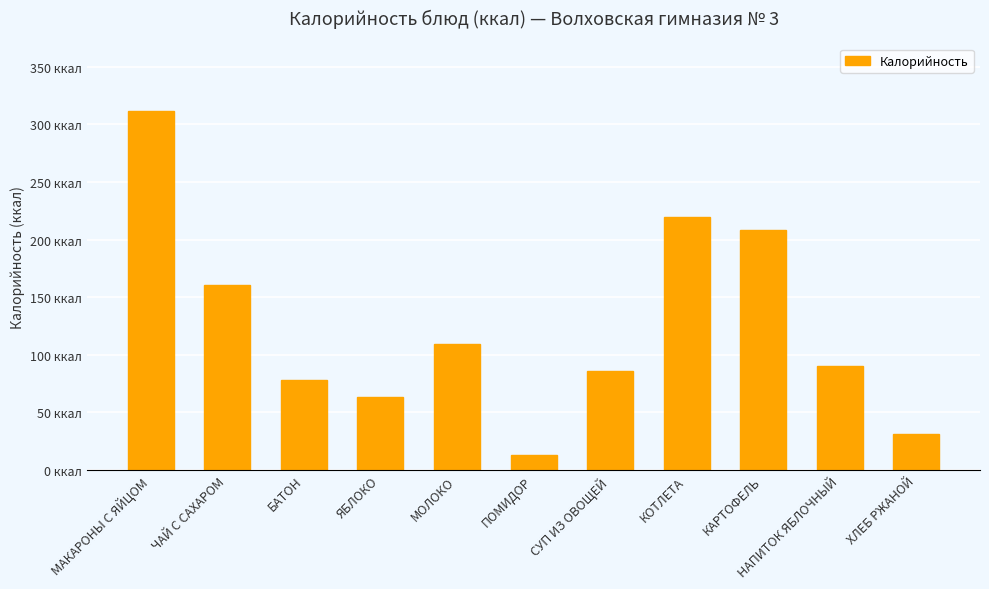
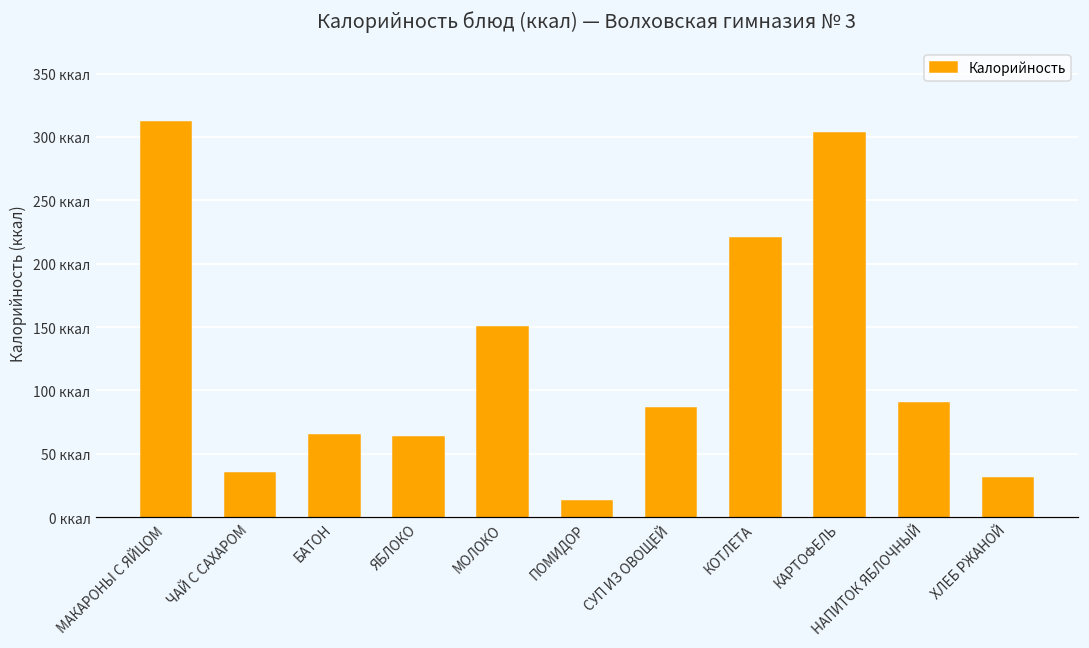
ЧАЙ С САХАРОМ: 161 ккал -> 35 ккал
БАТОН: 78 ккал -> 65 ккал
МОЛОКО: 109 ккал -> 150 ккал
КАРТОФЕЛЬ: 208 ккал -> 303 ккал
